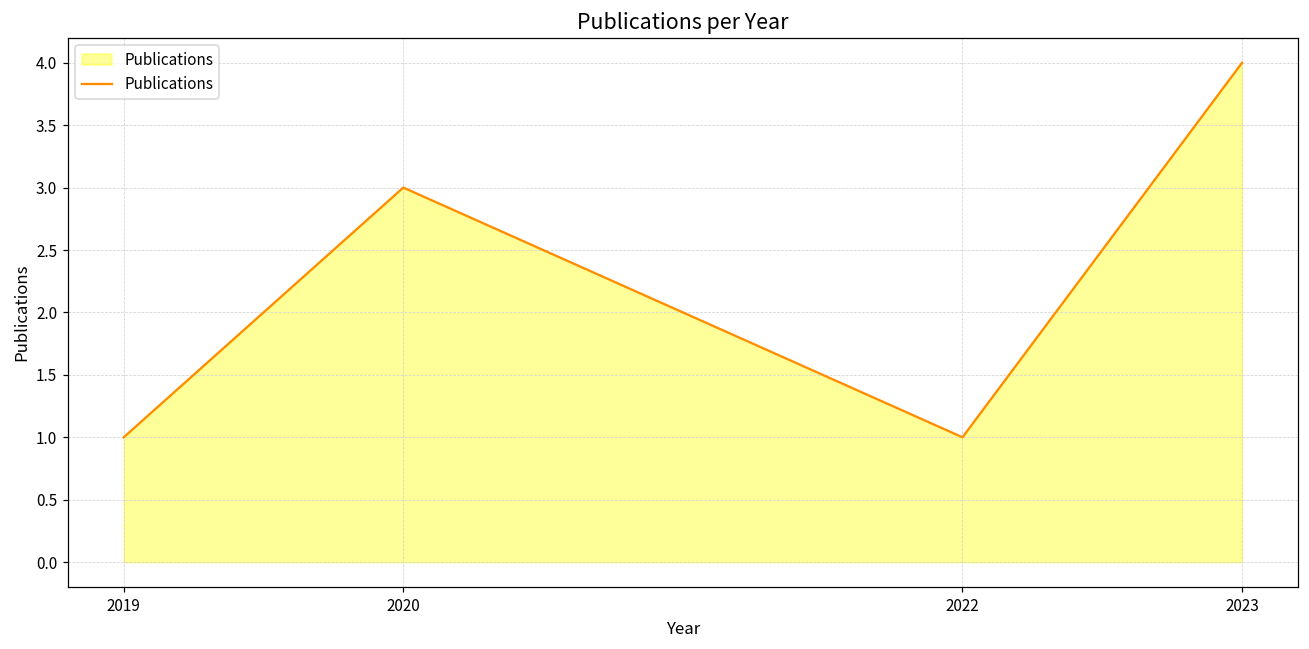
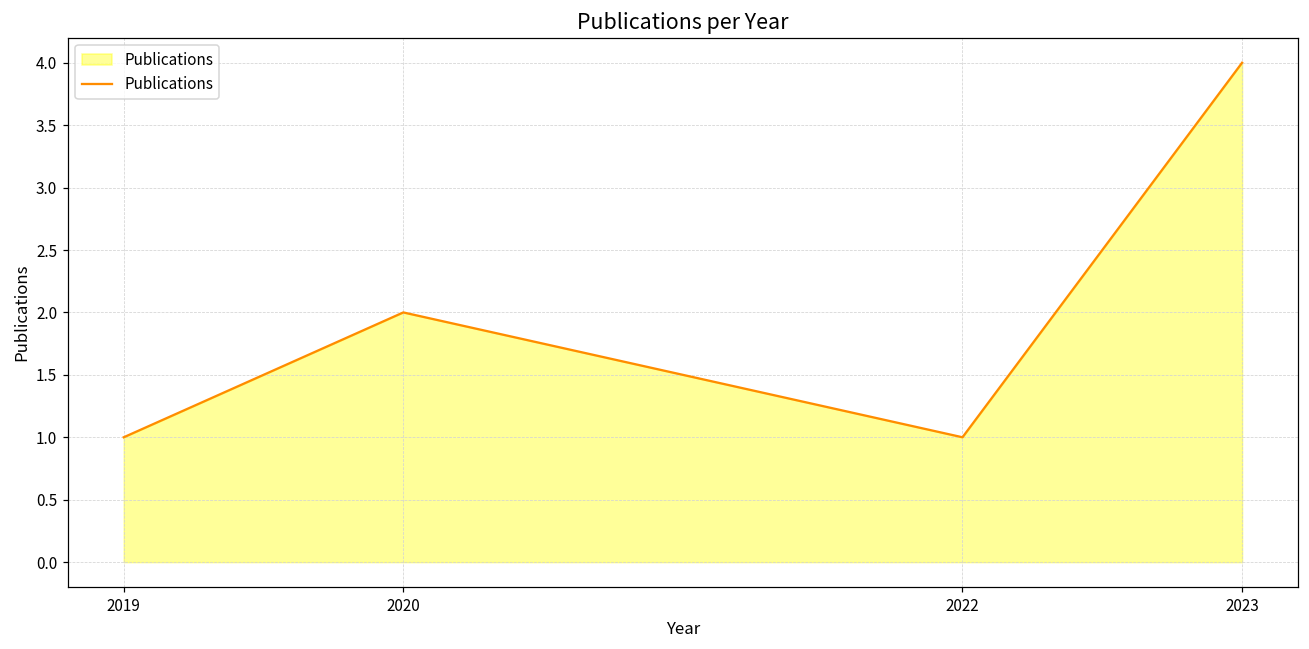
2020: 3 -> 2
